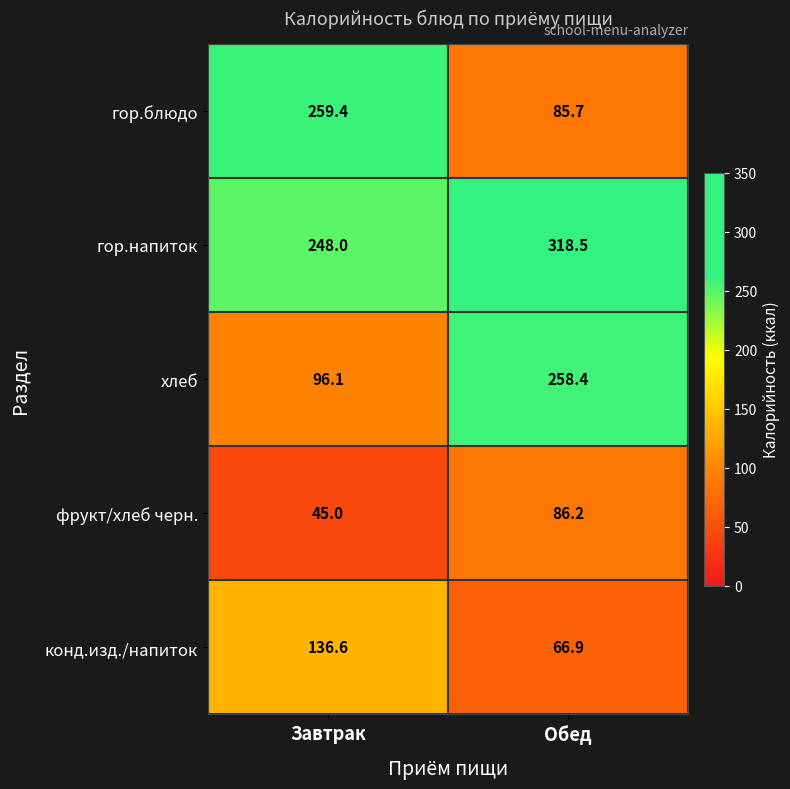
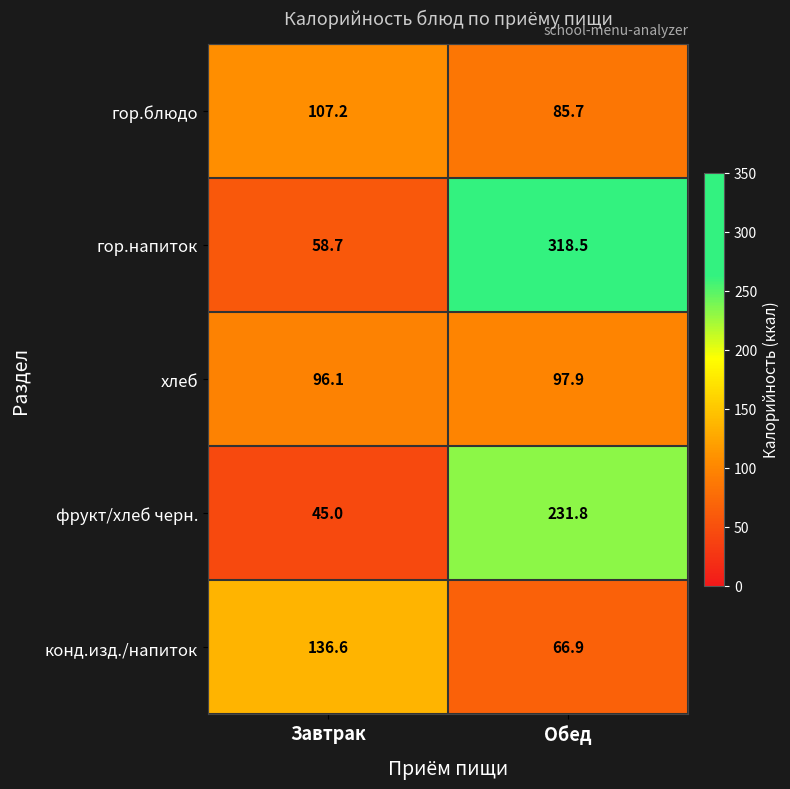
гор.блюдо, Завтрак: 259.4 -> 107.2
гор.напиток, Завтрак: 248.0 -> 58.7
хлеб, Обед: 258.4 -> 97.9
фрукт/хлеб черн., Обед: 86.2 -> 231.8
